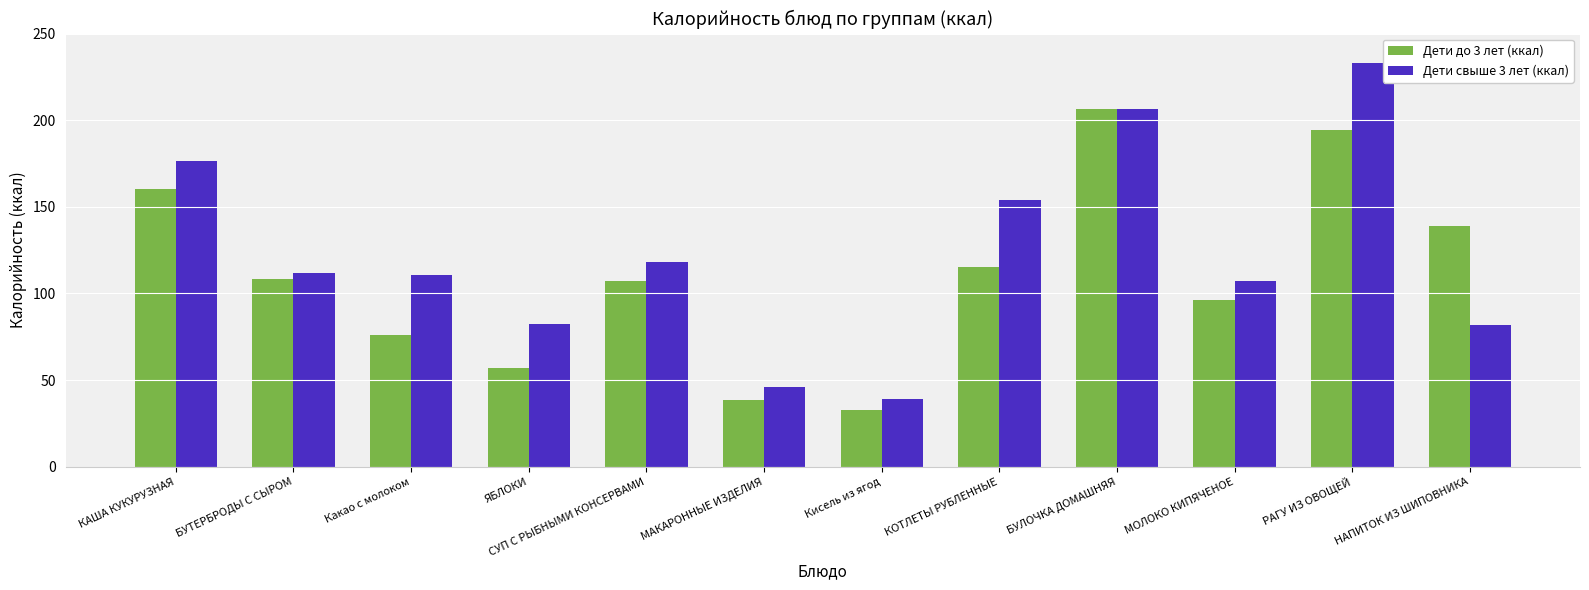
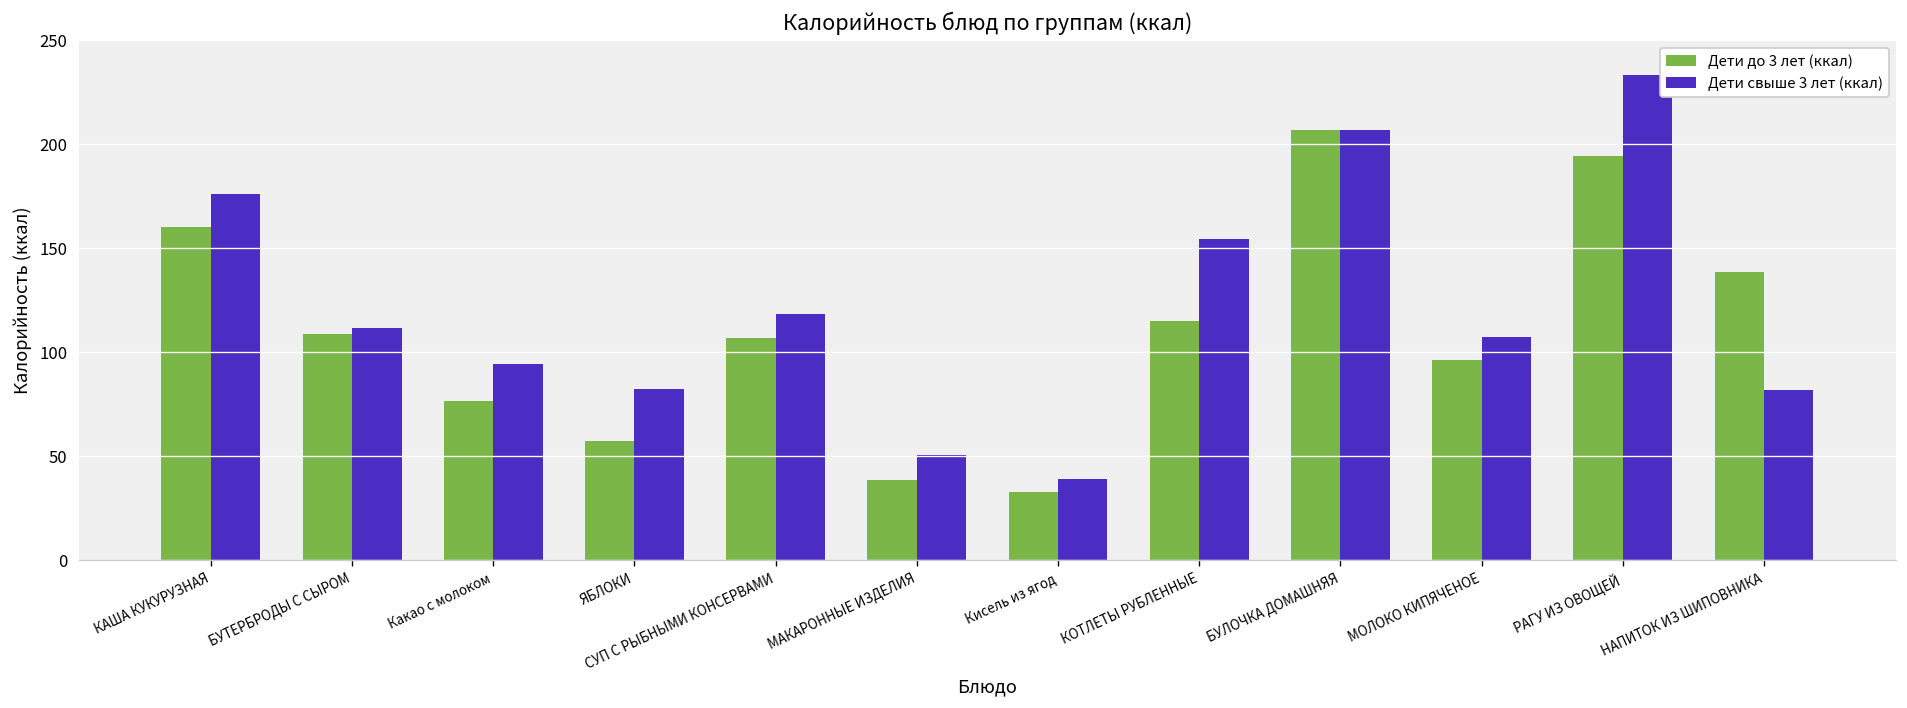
Дети свыше 3 лет (ккал), Какао с молоком: 111 -> 94
Дети свыше 3 лет (ккал), МАКАРОННЫЕ ИЗДЕЛИЯ: 46 -> 51
